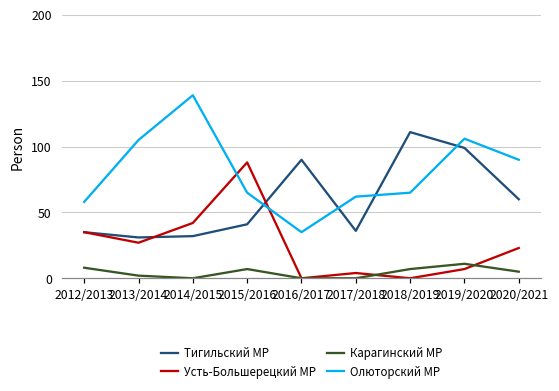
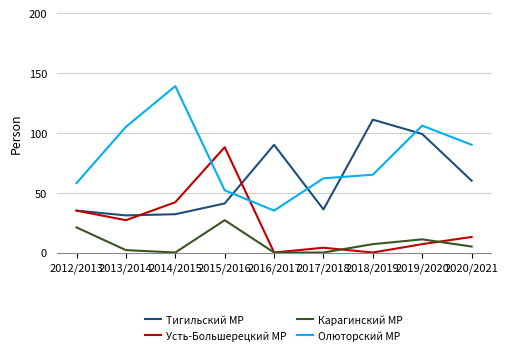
Карагинский МР, 2012/2013: 8 -> 21
Карагинский МР, 2015/2016: 7 -> 27
Олюторский МР, 2015/2016: 65 -> 52
Усть-Большерецкий МР, 2020/2021: 23 -> 13
